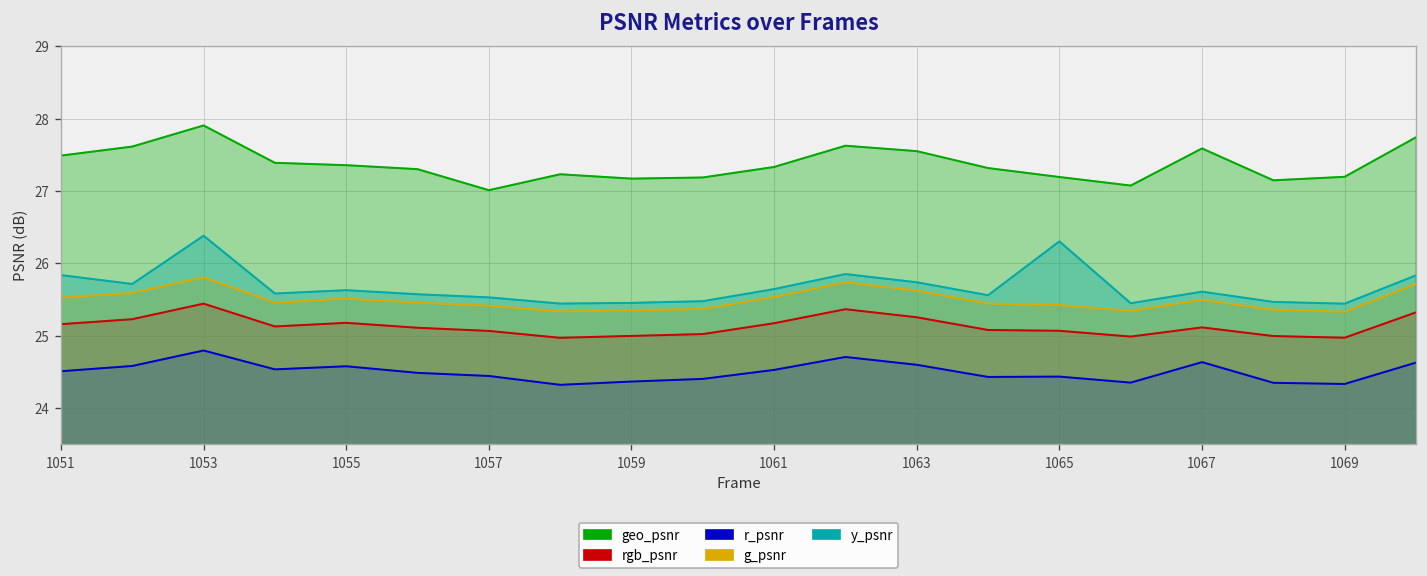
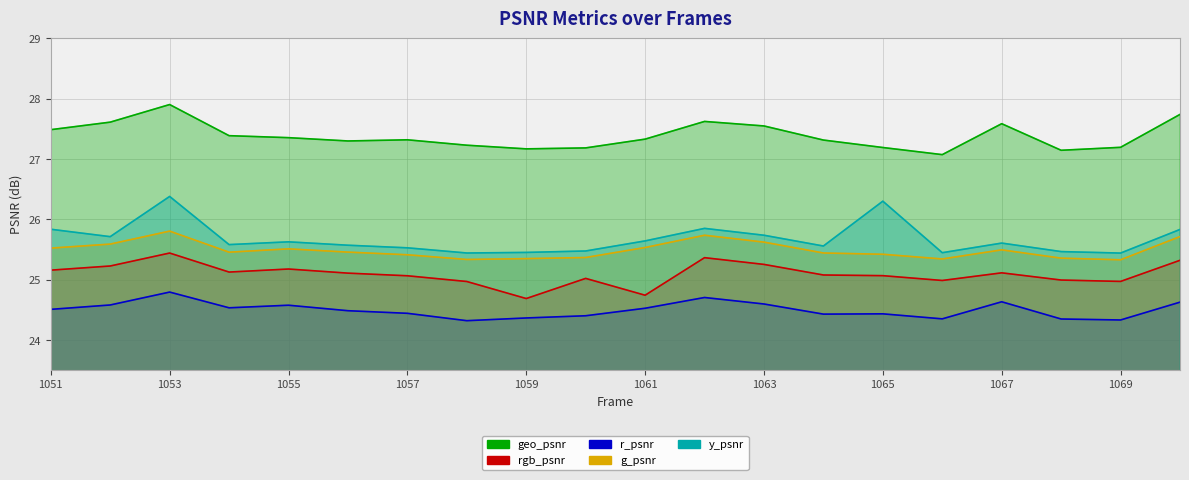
geo_psnr, 1057: 27.0 -> 27.3
rgb_psnr, 1059: 25.0 -> 24.7
rgb_psnr, 1061: 25.2 -> 24.7
